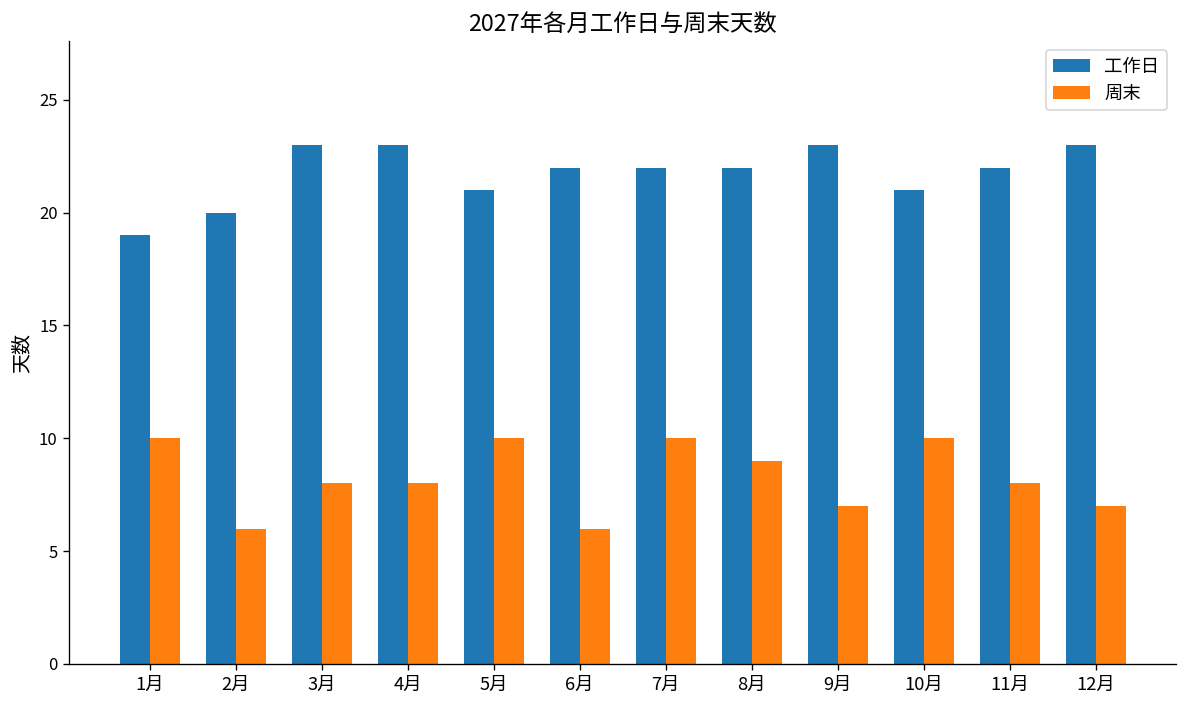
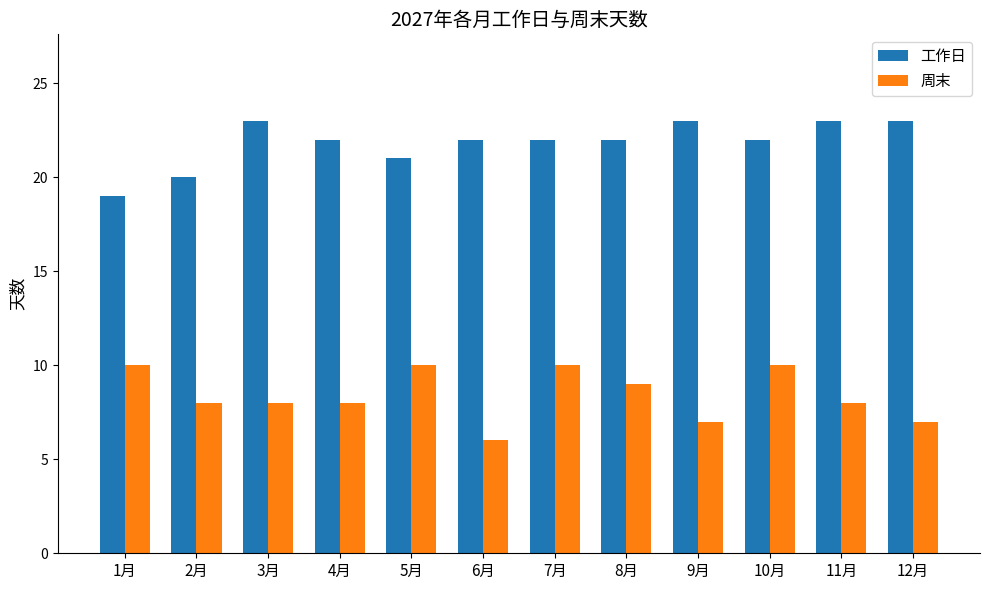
周末, 2月: 6 -> 8
工作日, 4月: 23 -> 22
工作日, 10月: 21 -> 22
工作日, 11月: 22 -> 23
